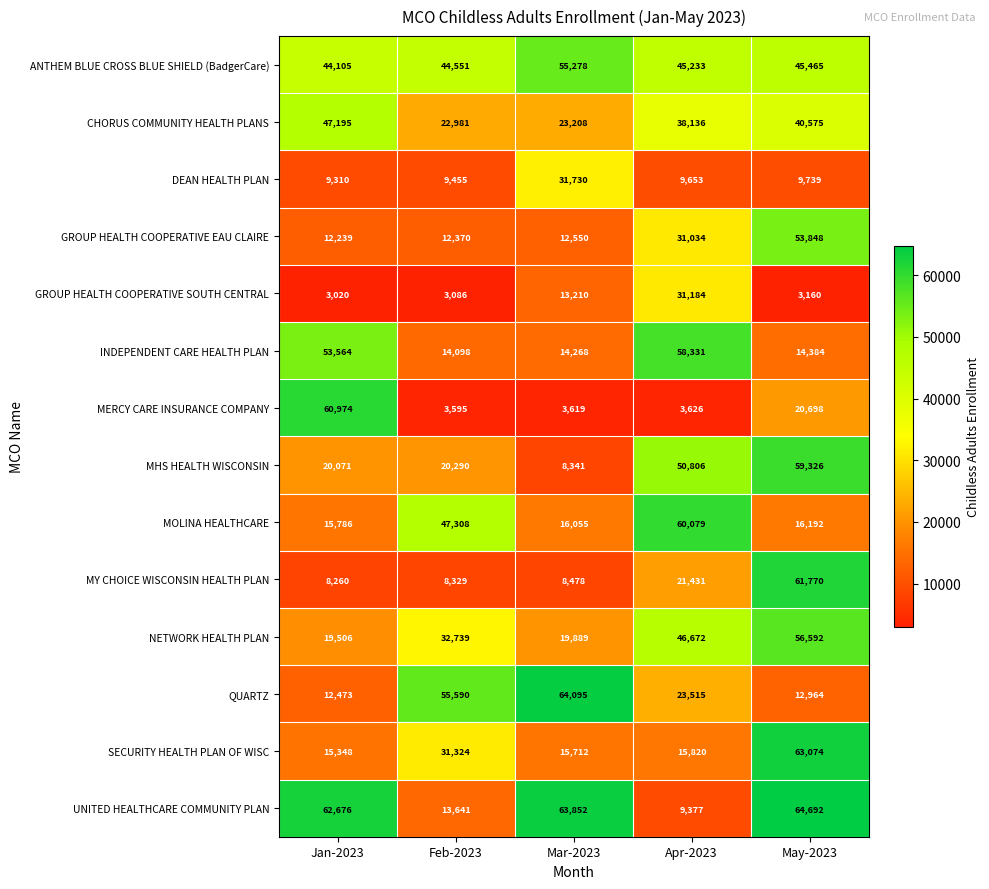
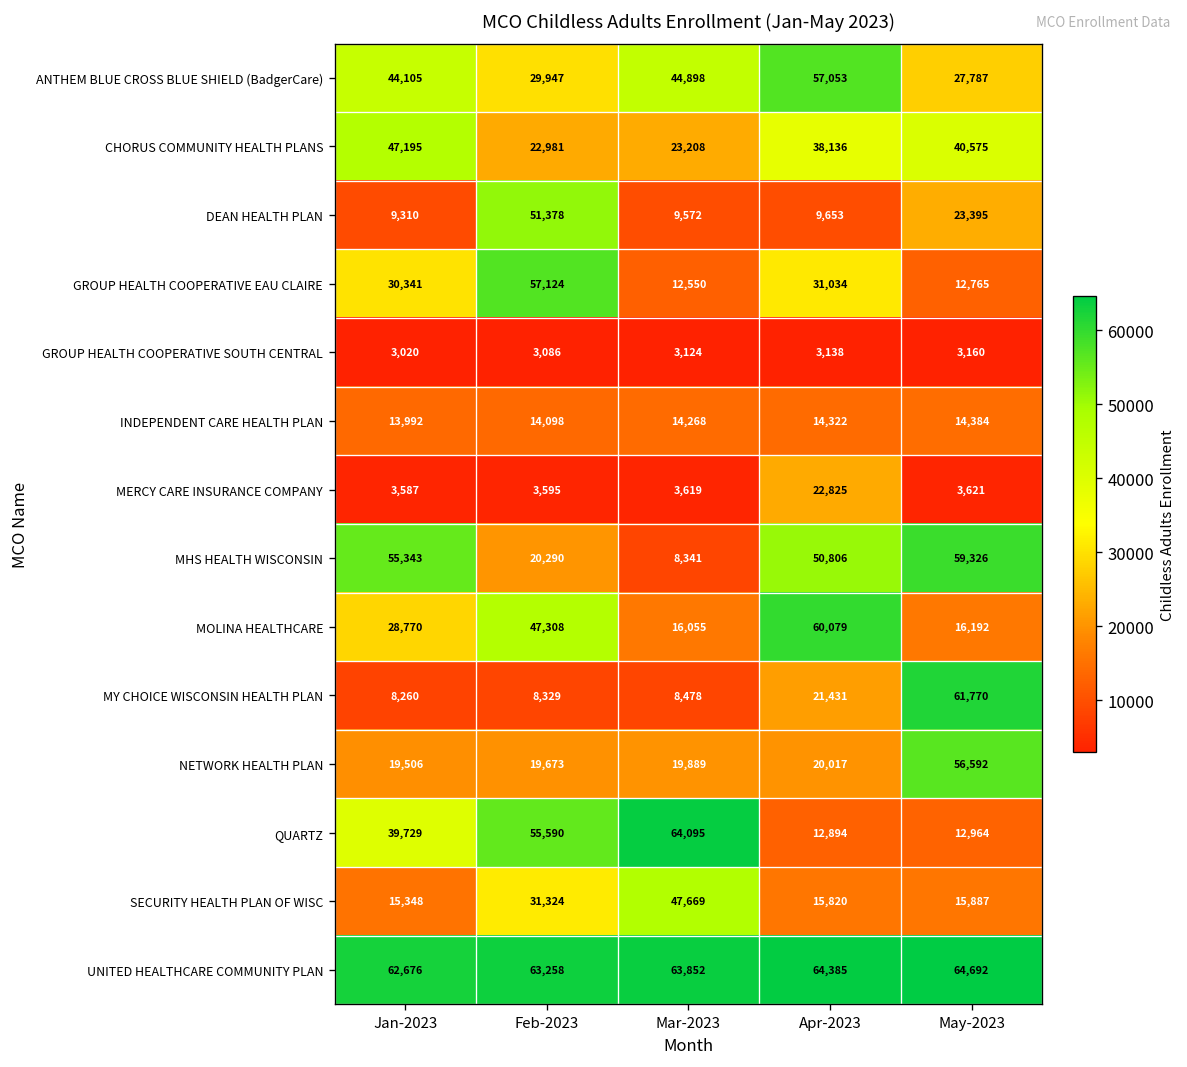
ANTHEM BLUE CROSS BLUE SHIELD (BadgerCare), Feb-2023: 44,551 -> 29,947
ANTHEM BLUE CROSS BLUE SHIELD (BadgerCare), Mar-2023: 55,278 -> 44,898
ANTHEM BLUE CROSS BLUE SHIELD (BadgerCare), Apr-2023: 45,233 -> 57,053
ANTHEM BLUE CROSS BLUE SHIELD (BadgerCare), May-2023: 45,465 -> 27,787
DEAN HEALTH PLAN, Feb-2023: 9,455 -> 51,378
DEAN HEALTH PLAN, Mar-2023: 31,730 -> 9,572
DEAN HEALTH PLAN, May-2023: 9,739 -> 23,395
GROUP HEALTH COOPERATIVE EAU CLAIRE, Jan-2023: 12,239 -> 30,341
GROUP HEALTH COOPERATIVE EAU CLAIRE, Feb-2023: 12,370 -> 57,124
GROUP HEALTH COOPERATIVE EAU CLAIRE, May-2023: 53,848 -> 12,765
GROUP HEALTH COOPERATIVE SOUTH CENTRAL, Mar-2023: 13,210 -> 3,124
GROUP HEALTH COOPERATIVE SOUTH CENTRAL, Apr-2023: 31,184 -> 3,138
INDEPENDENT CARE HEALTH PLAN, Jan-2023: 53,564 -> 13,992
INDEPENDENT CARE HEALTH PLAN, Apr-2023: 58,331 -> 14,322
MERCY CARE INSURANCE COMPANY, Jan-2023: 60,974 -> 3,587
MERCY CARE INSURANCE COMPANY, Apr-2023: 3,626 -> 22,825
MERCY CARE INSURANCE COMPANY, May-2023: 20,698 -> 3,621
MHS HEALTH WISCONSIN, Jan-2023: 20,071 -> 55,343
MOLINA HEALTHCARE, Jan-2023: 15,786 -> 28,770
NETWORK HEALTH PLAN, Feb-2023: 32,739 -> 19,673
NETWORK HEALTH PLAN, Apr-2023: 46,672 -> 20,017
QUARTZ, Jan-2023: 12,473 -> 39,729
QUARTZ, Apr-2023: 23,515 -> 12,894
SECURITY HEALTH PLAN OF WISC, Mar-2023: 15,712 -> 47,669
SECURITY HEALTH PLAN OF WISC, May-2023: 63,074 -> 15,887
UNITED HEALTHCARE COMMUNITY PLAN, Feb-2023: 13,641 -> 63,258
UNITED HEALTHCARE COMMUNITY PLAN, Apr-2023: 9,377 -> 64,385
